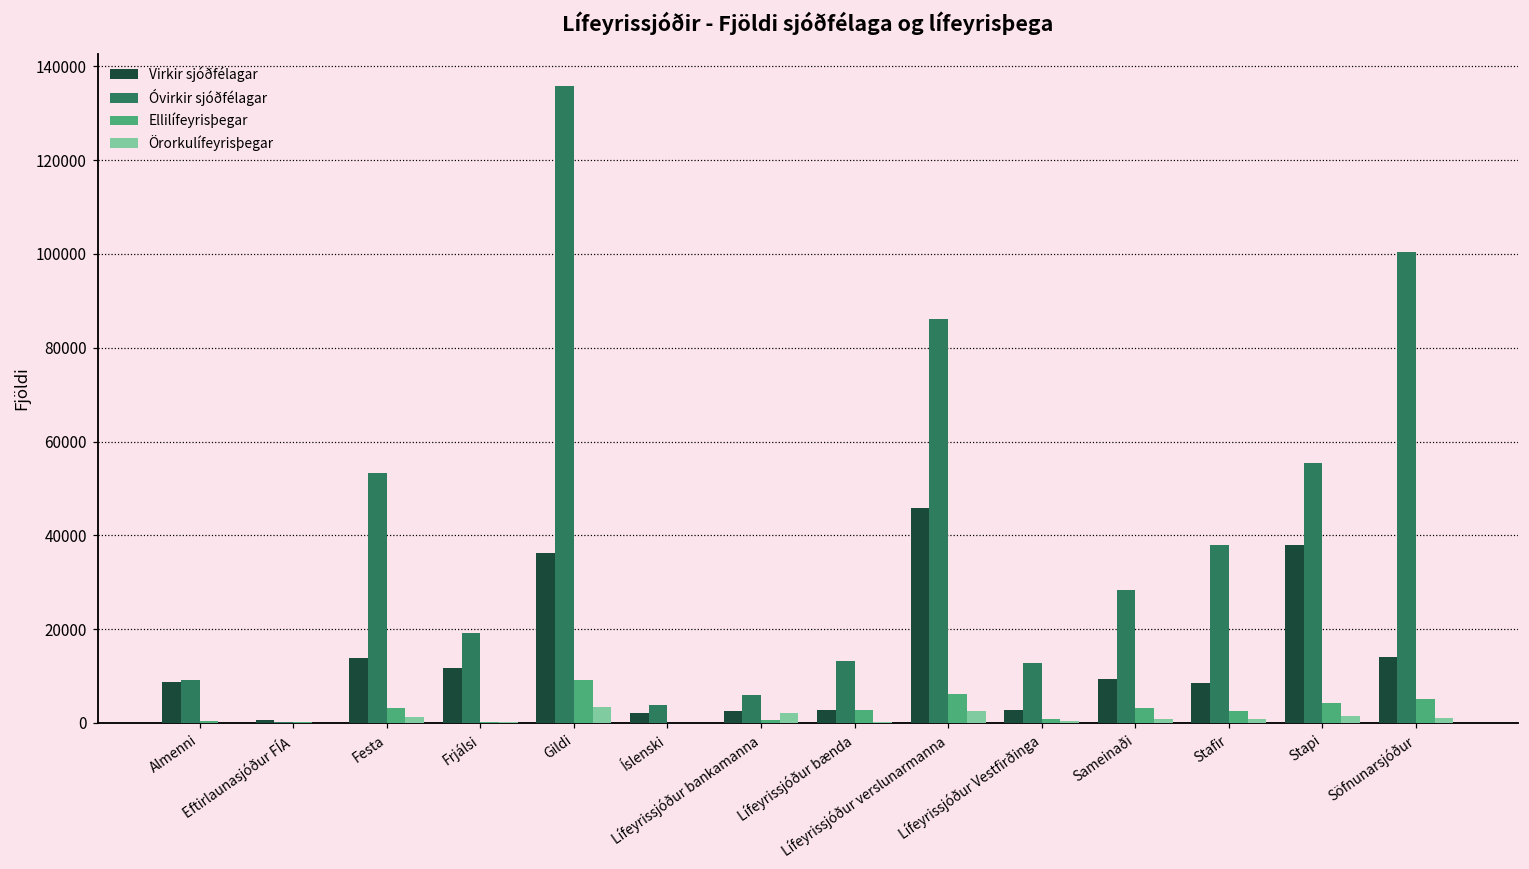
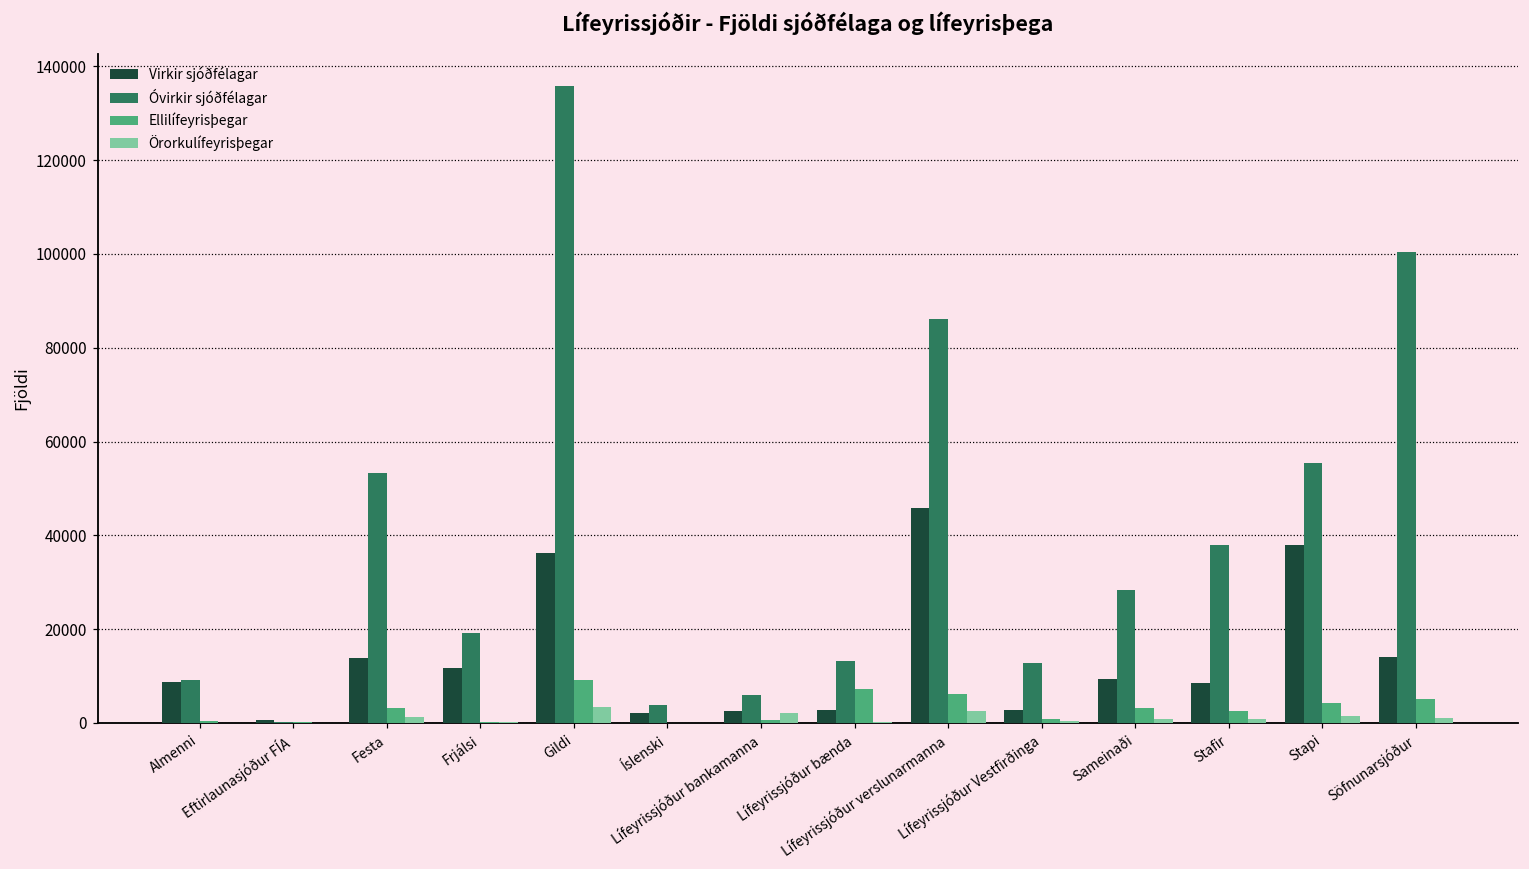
Ellilífeyrisþegar, Lífeyrissjóður bænda: 3000 -> 7000
